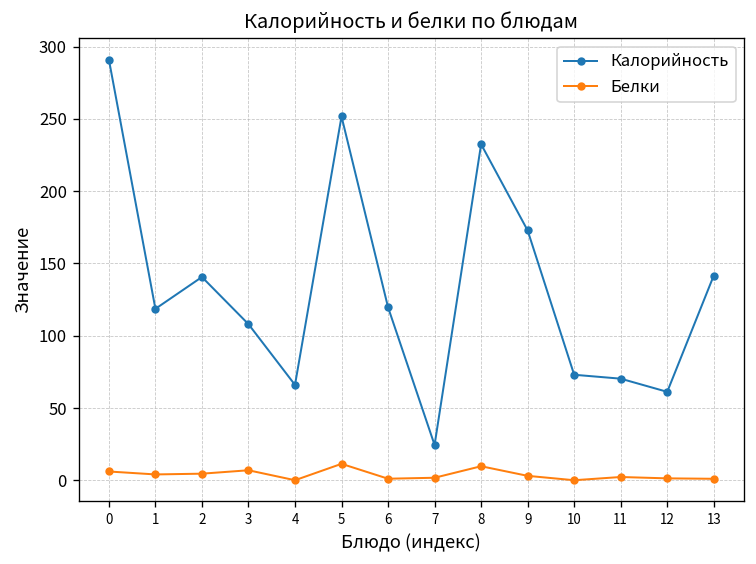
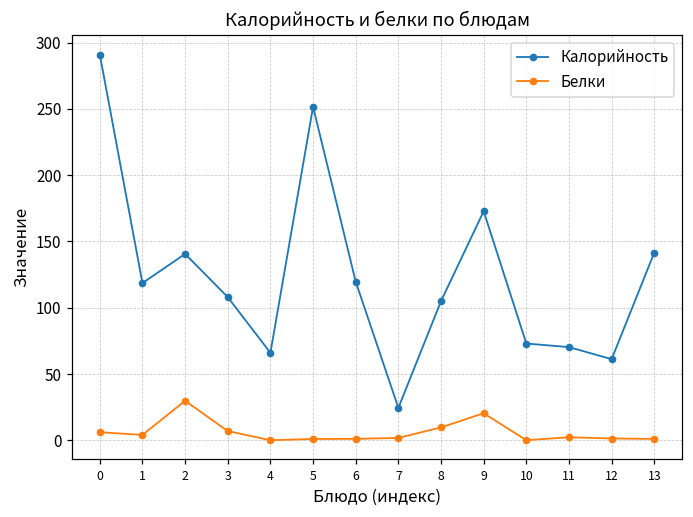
Белки, 2: 5 -> 30
Белки, 5: 11 -> 1
Калорийность, 8: 232 -> 105
Белки, 9: 3 -> 20
